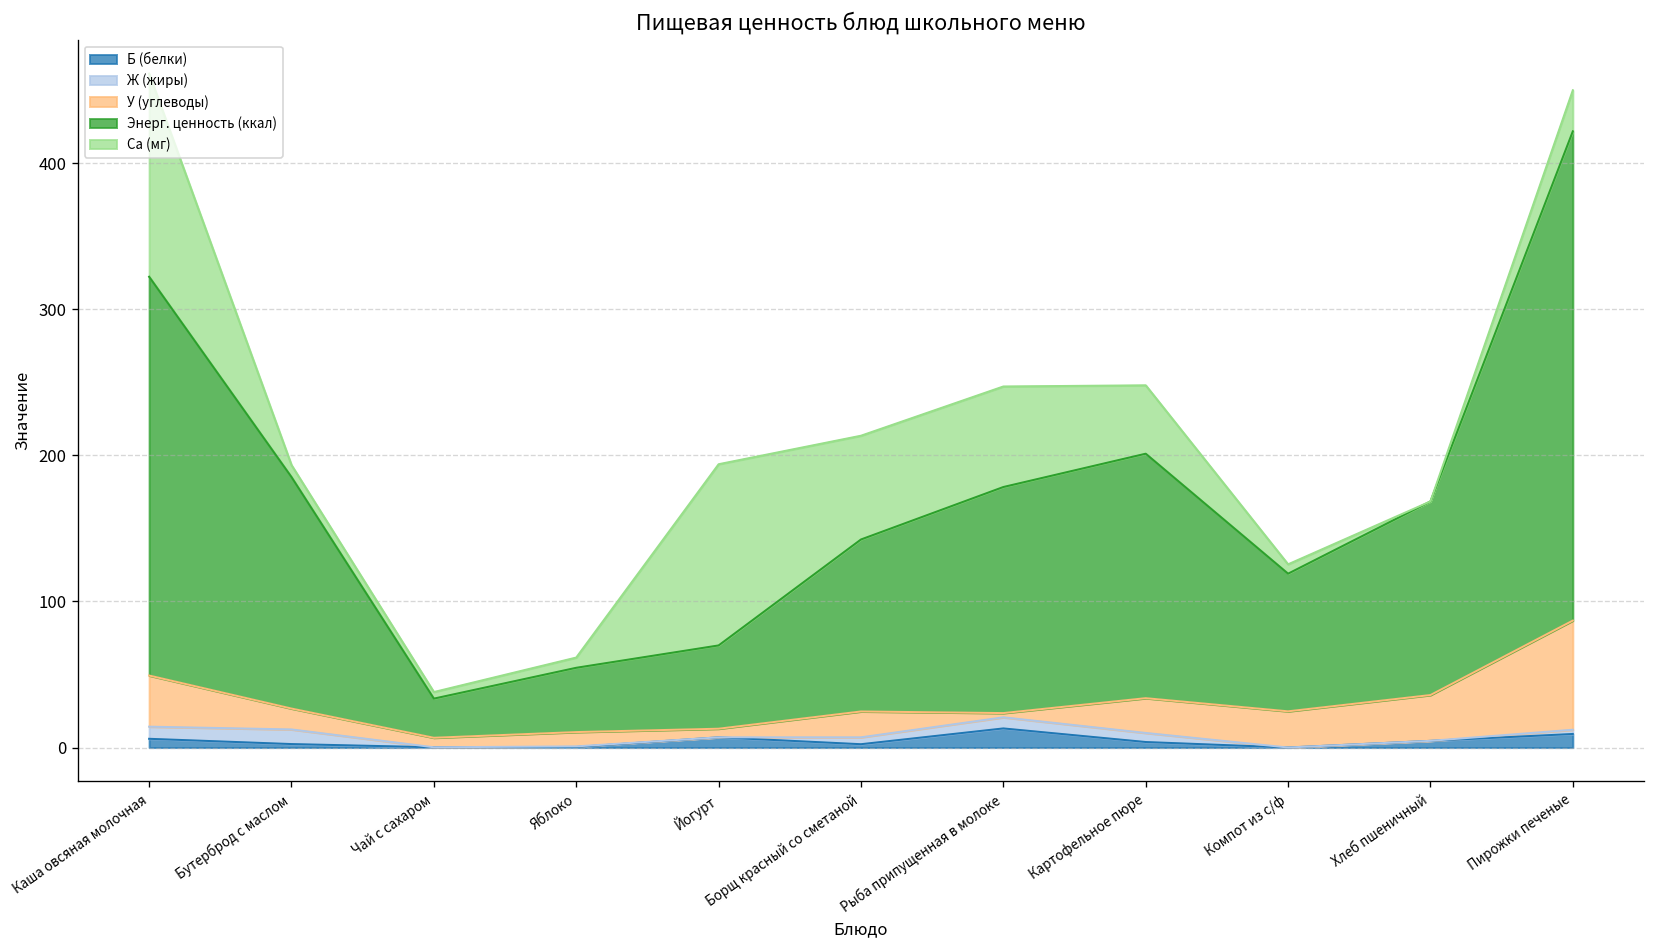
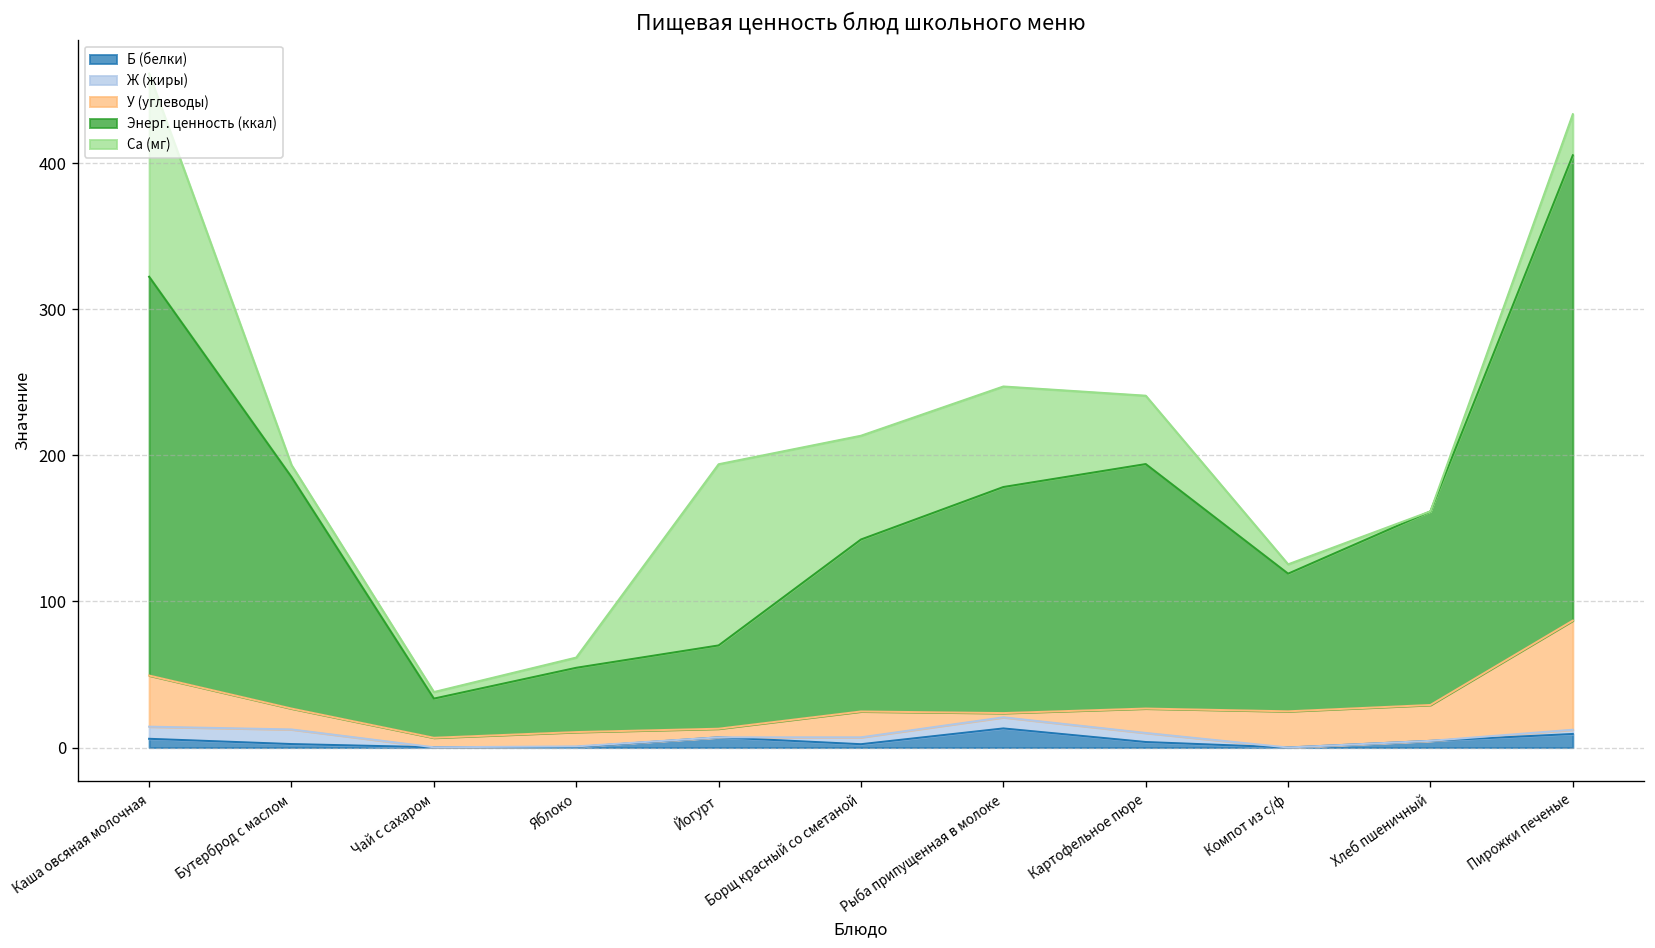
У (углеводы), Картофельное пюре: 24 -> 17
У (углеводы), Хлеб пшеничный: 31 -> 25
Энерг. ценность (ккал), Пирожки печеные: 335 -> 318
